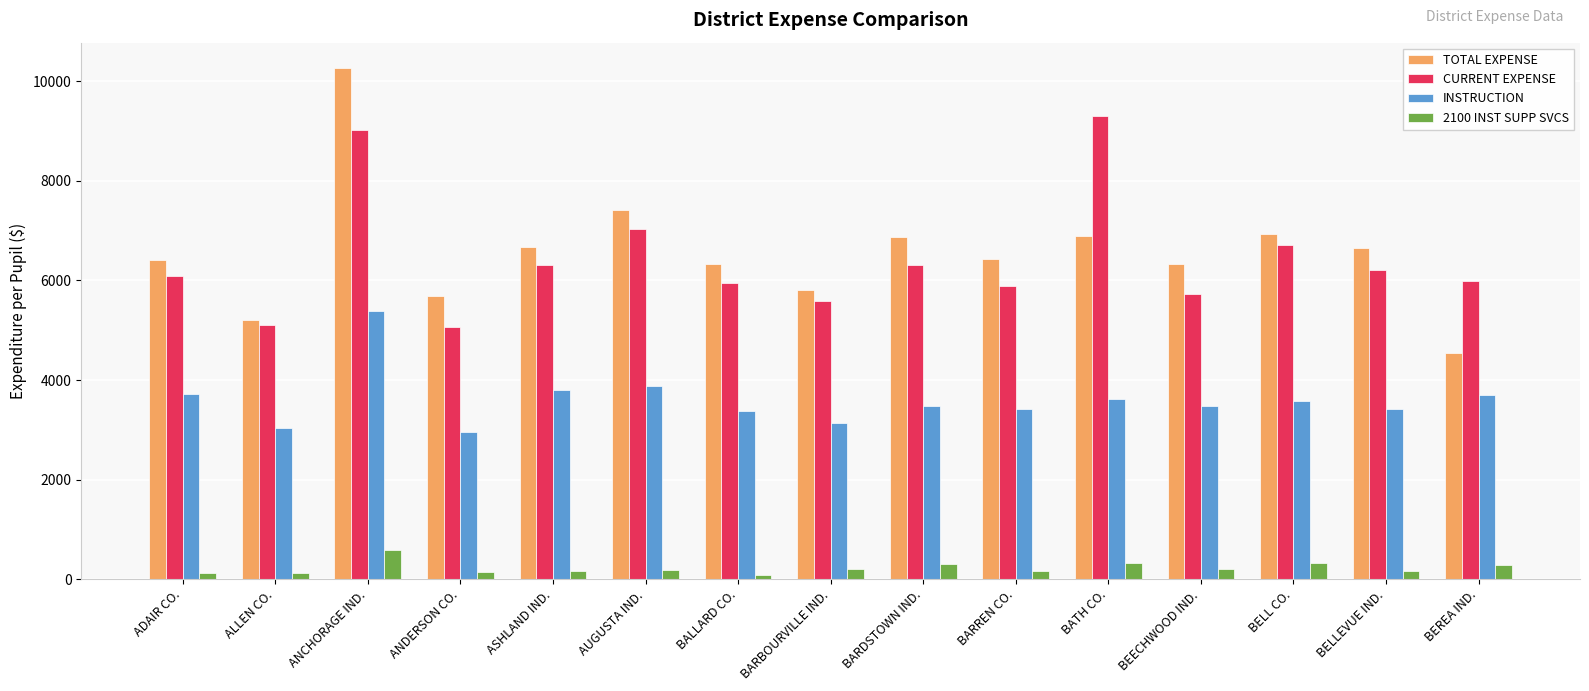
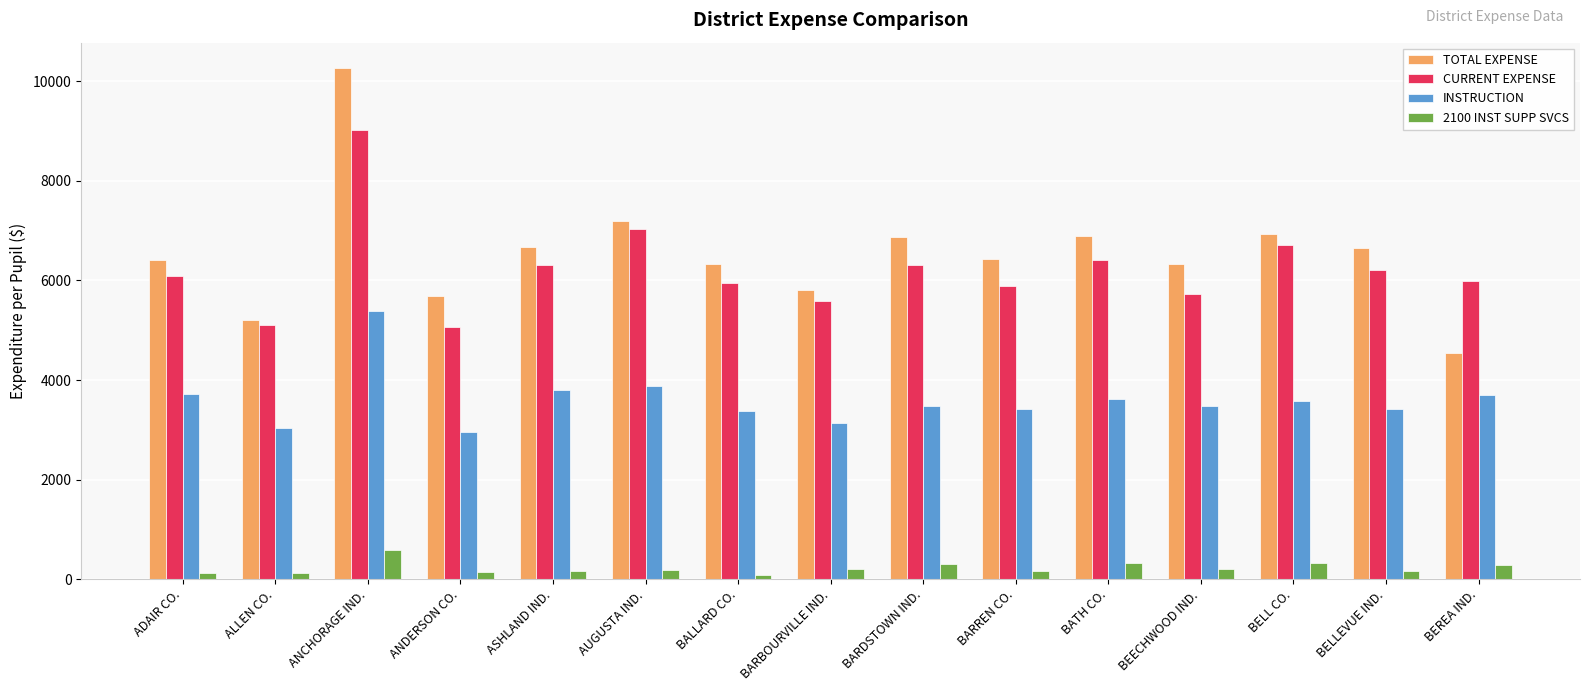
TOTAL EXPENSE, AUGUSTA IND.: 7400 -> 7200
CURRENT EXPENSE, BATH CO.: 9300 -> 6400
